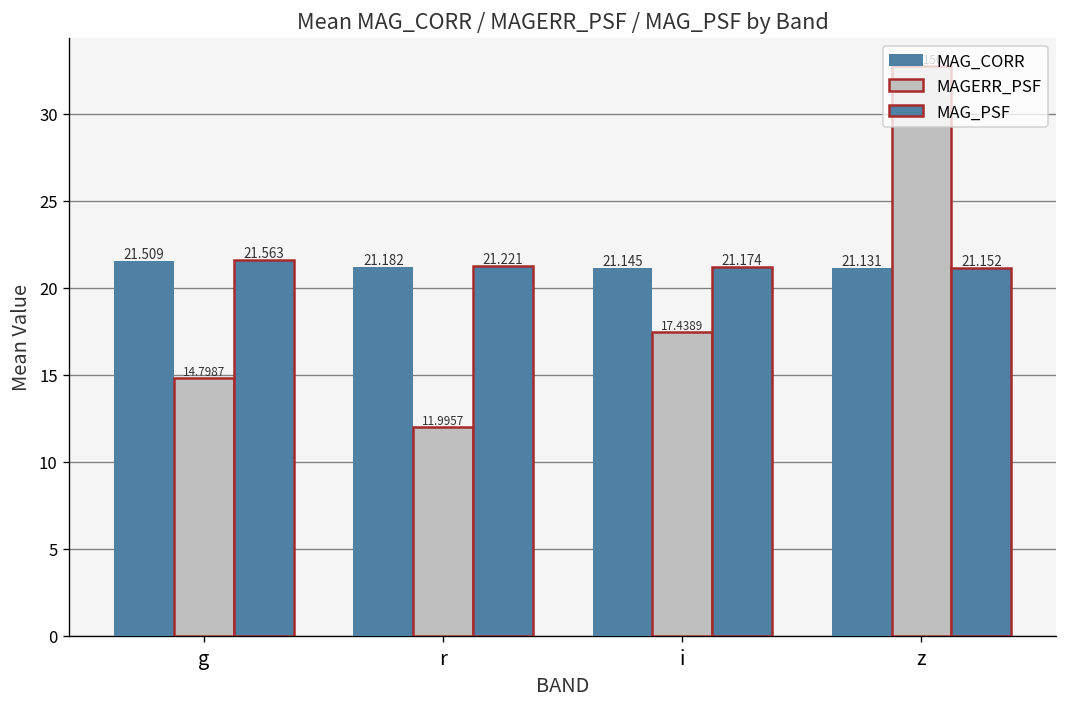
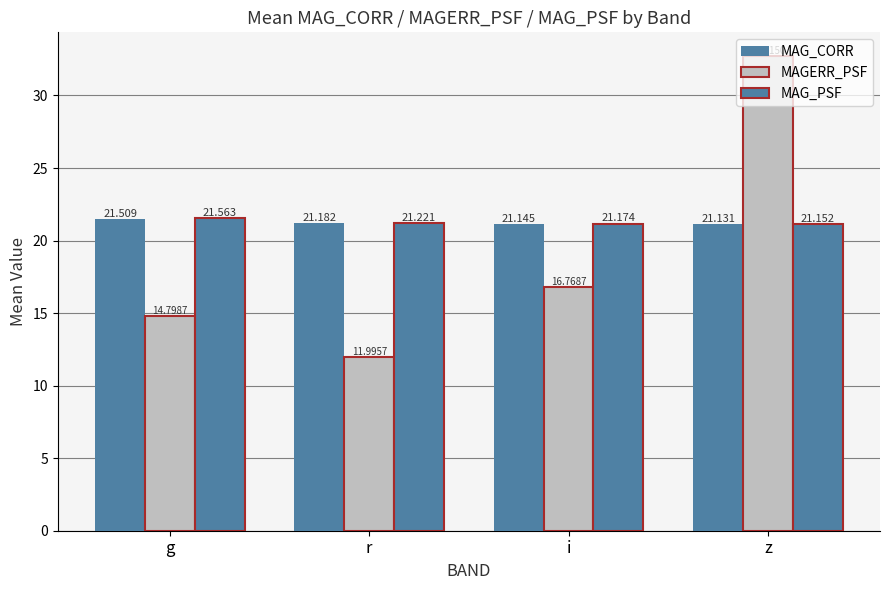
MAGERR_PSF, i: 17.4389 -> 16.7687
